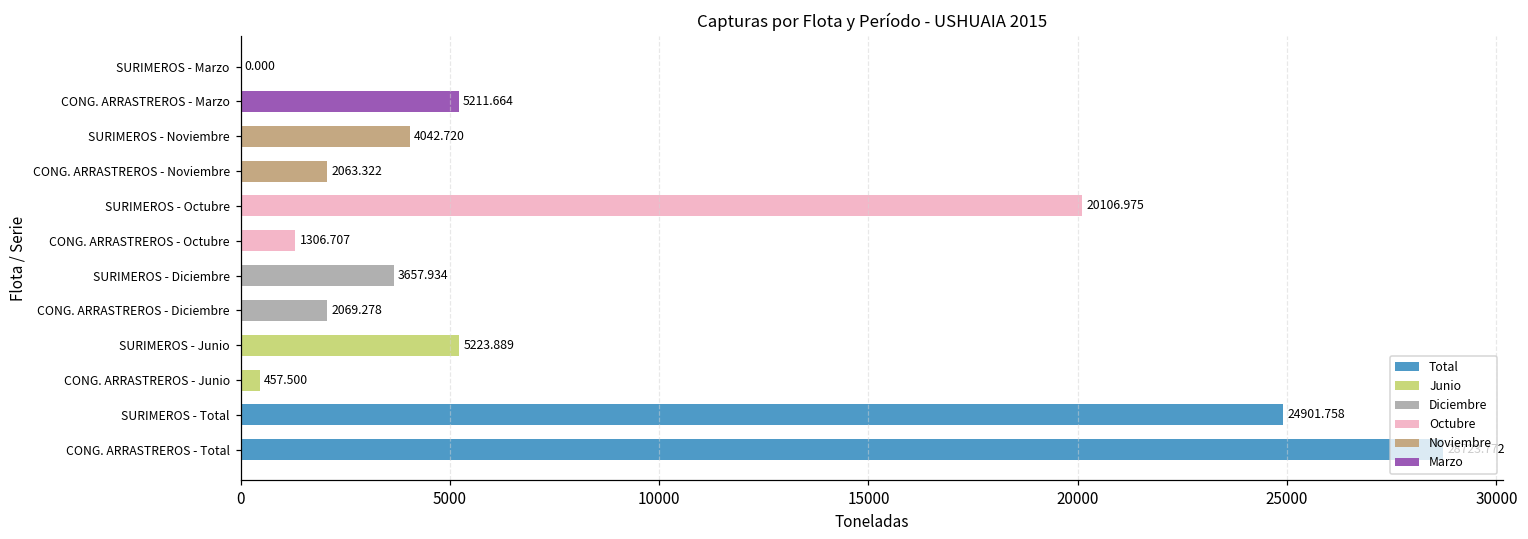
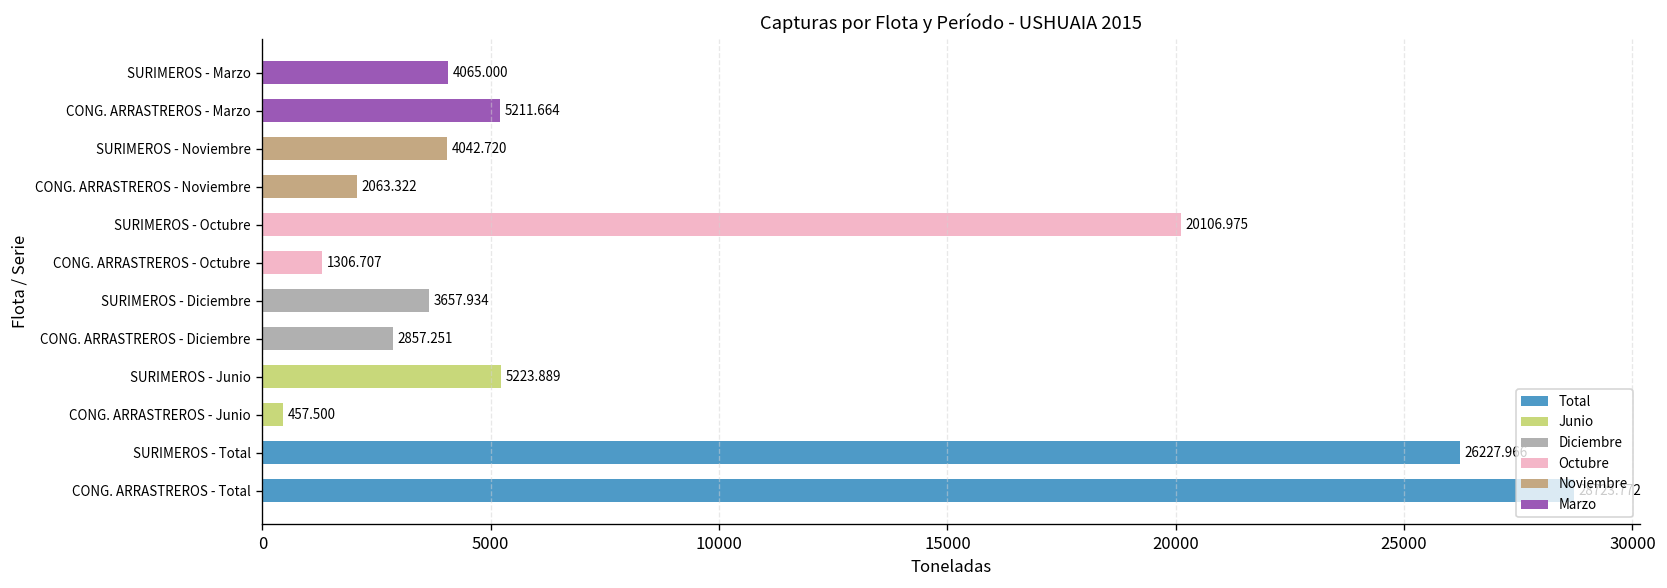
SURIMEROS - Marzo: 0.000 -> 4065.000
CONG. ARRASTREROS - Diciembre: 2069.278 -> 2857.251
SURIMEROS - Total: 24900 -> 26200
